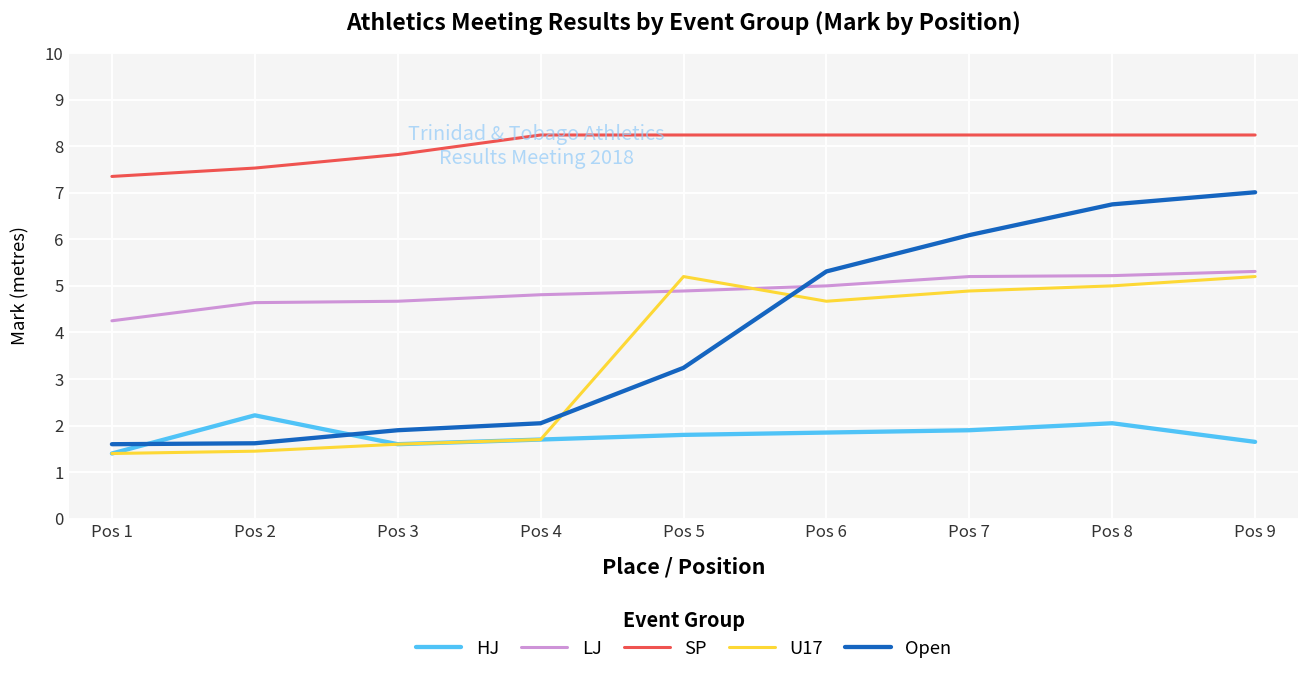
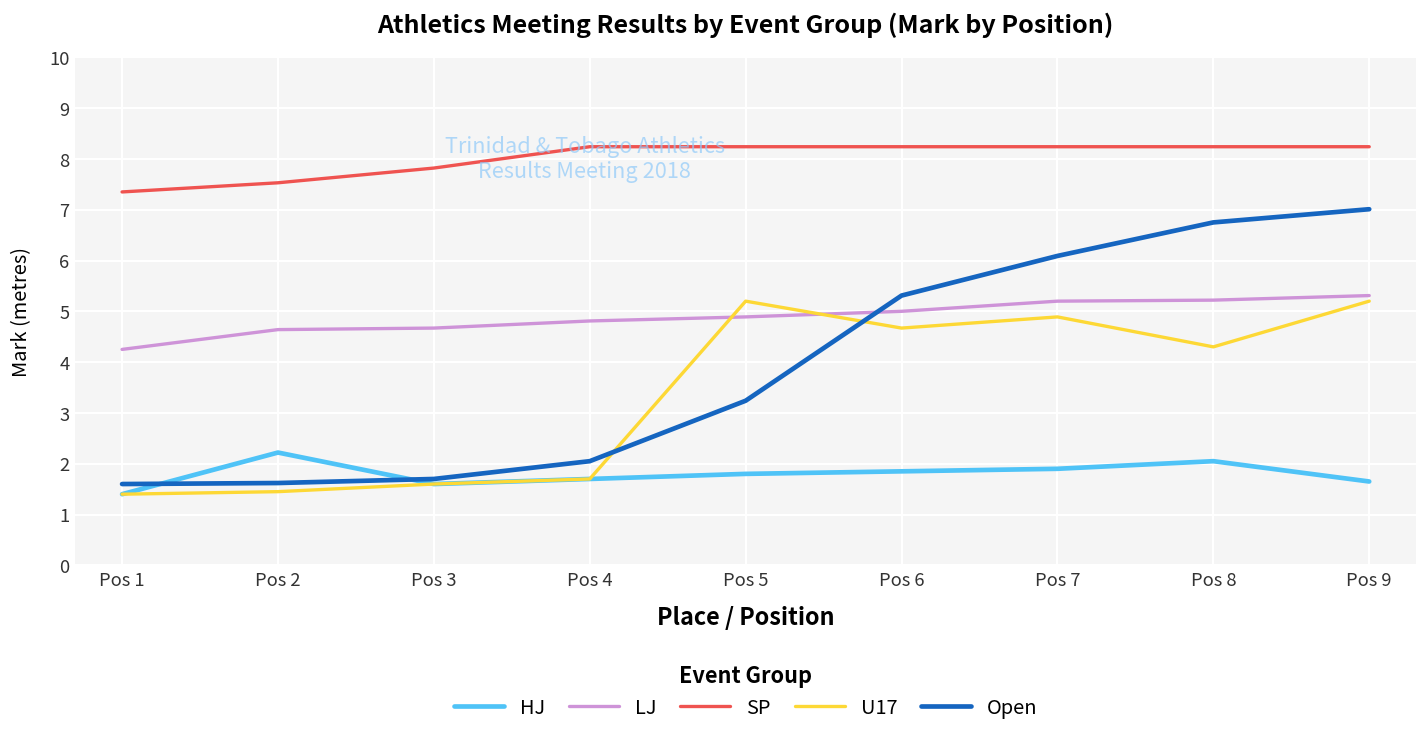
Open, Pos 3: 1.9 -> 1.7
U17, Pos 8: 5.0 -> 4.3
